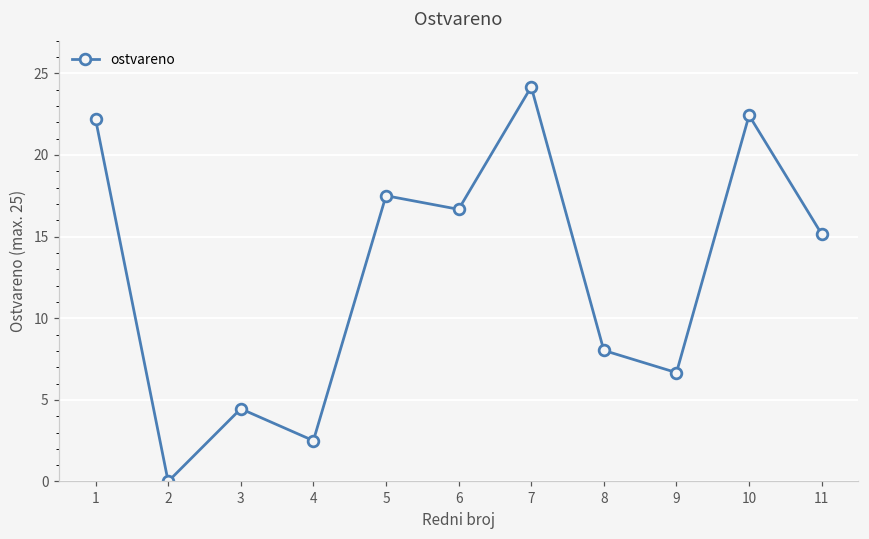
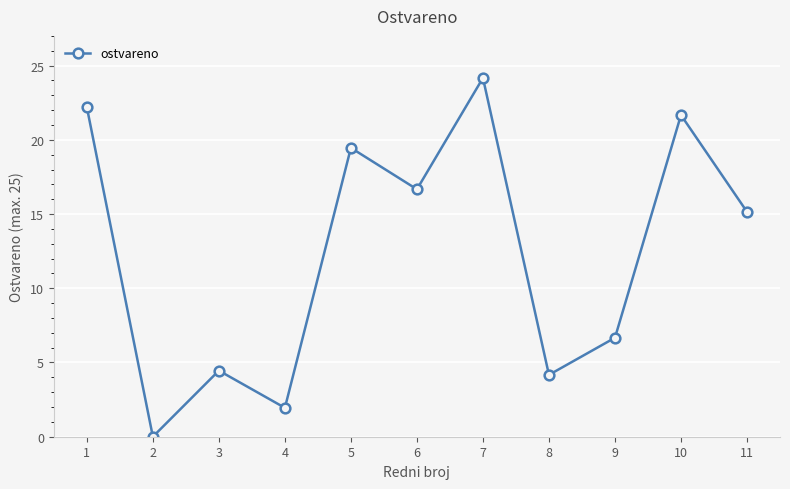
4: 2.5 -> 1.9
5: 17.5 -> 19.5
8: 8.0 -> 4.2
10: 22.4 -> 21.7
